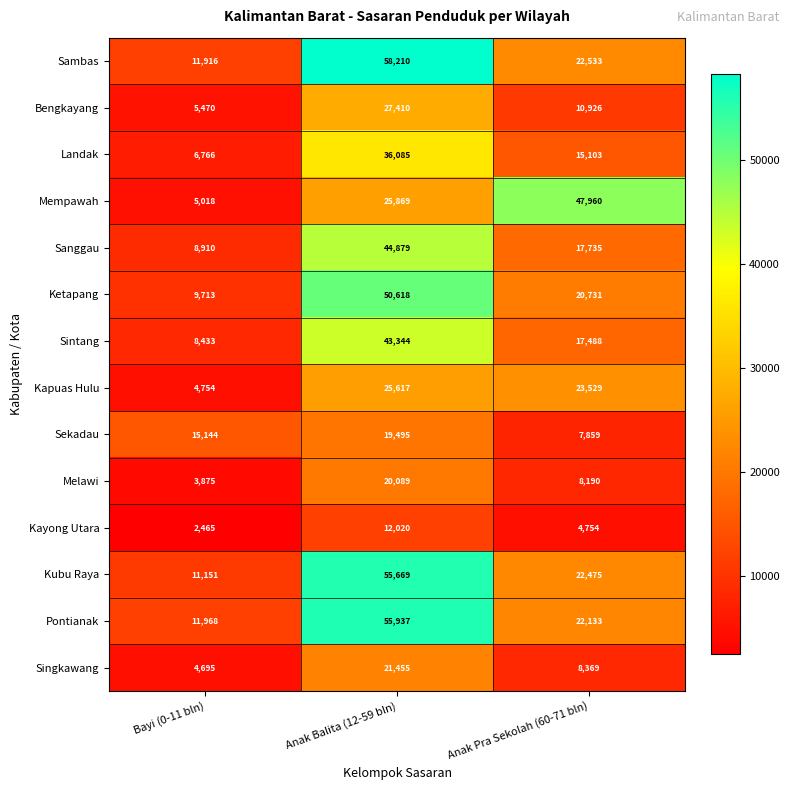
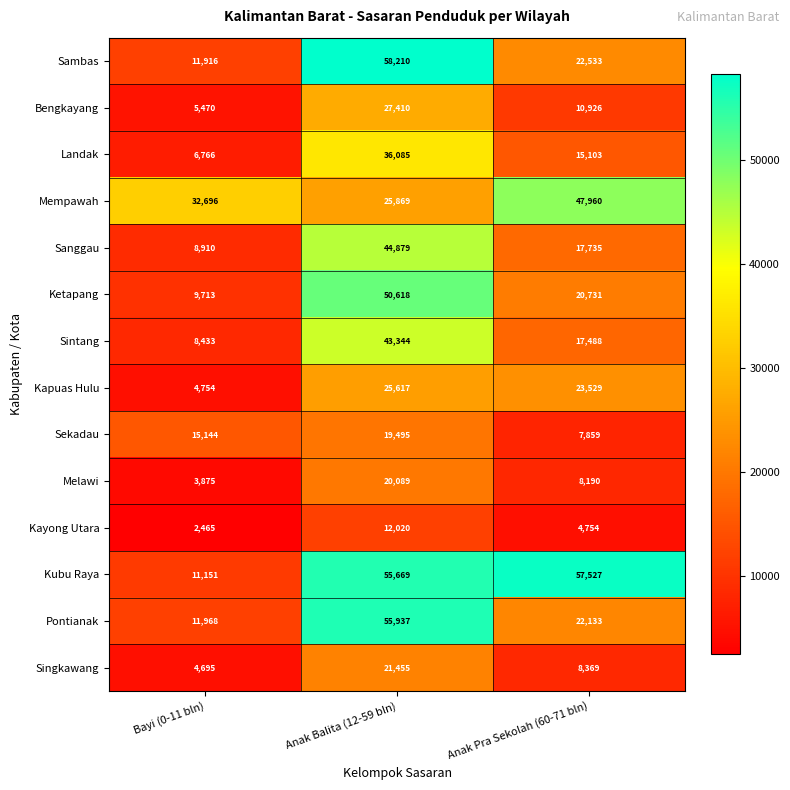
Mempawah, Bayi (0-11 bln): 5,018 -> 32,696
Kubu Raya, Anak Pra Sekolah (60-71 bln): 22,475 -> 57,527
